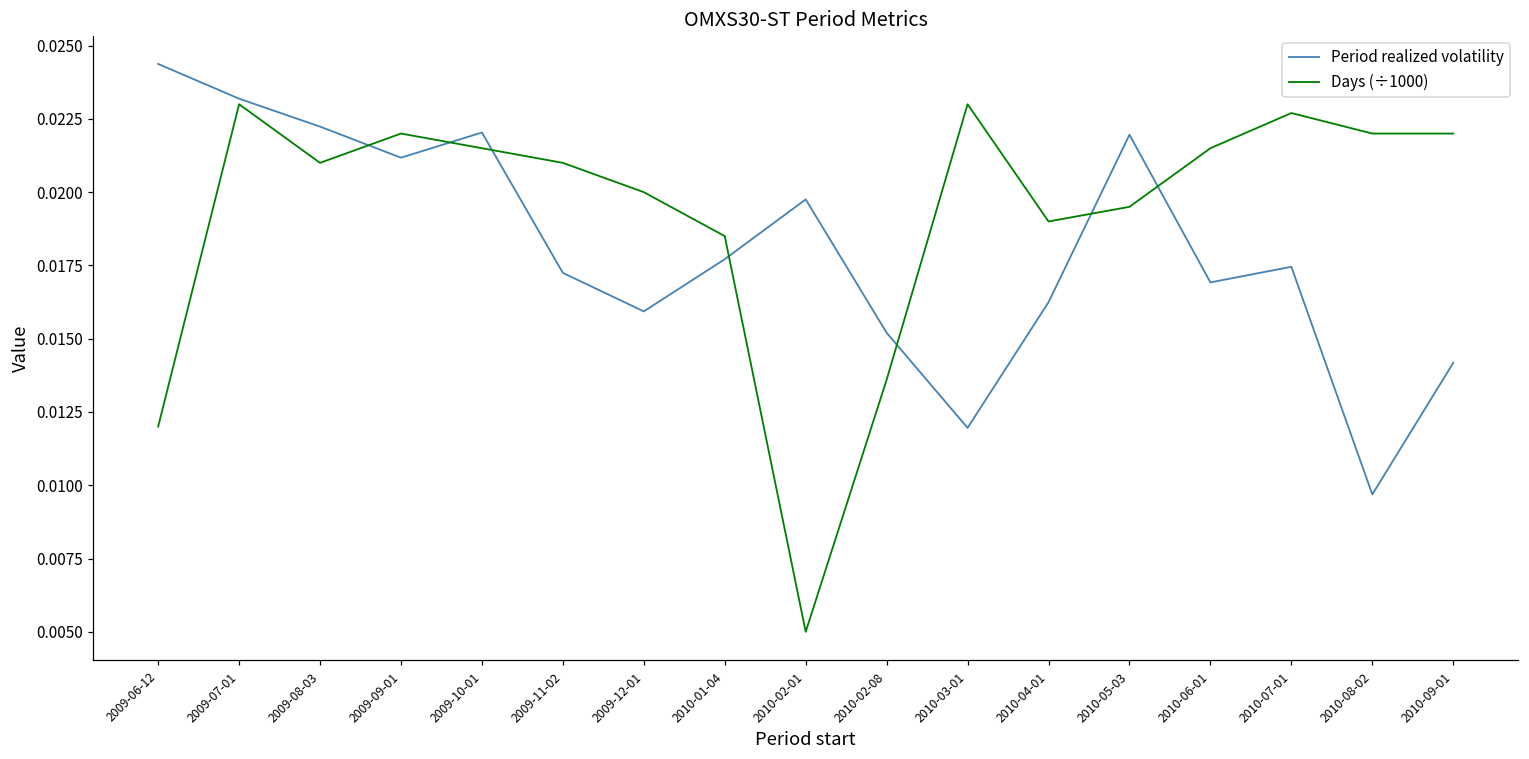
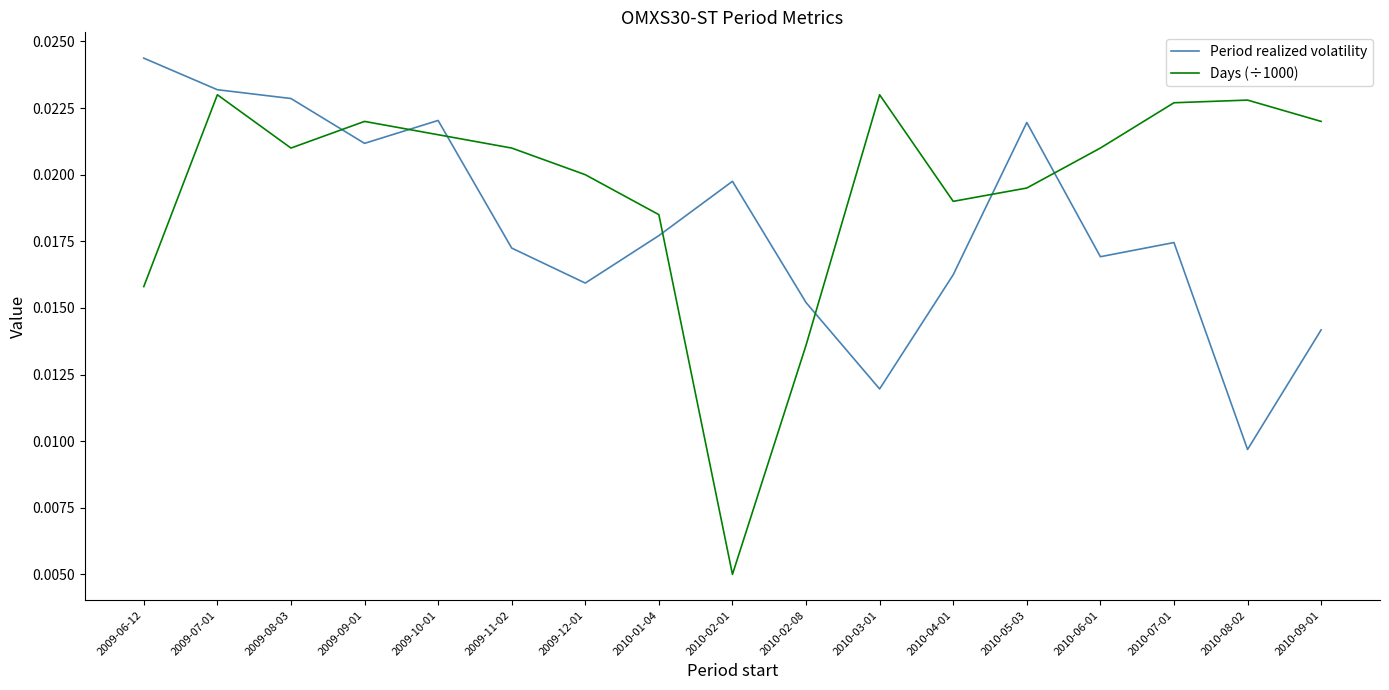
Days (÷1000), 2009-06-12: 0.0120 -> 0.0158
Period realized volatility, 2009-08-03: 0.0222 -> 0.0229
Days (÷1000), 2010-06-01: 0.0215 -> 0.0210
Days (÷1000), 2010-08-02: 0.0220 -> 0.0228
